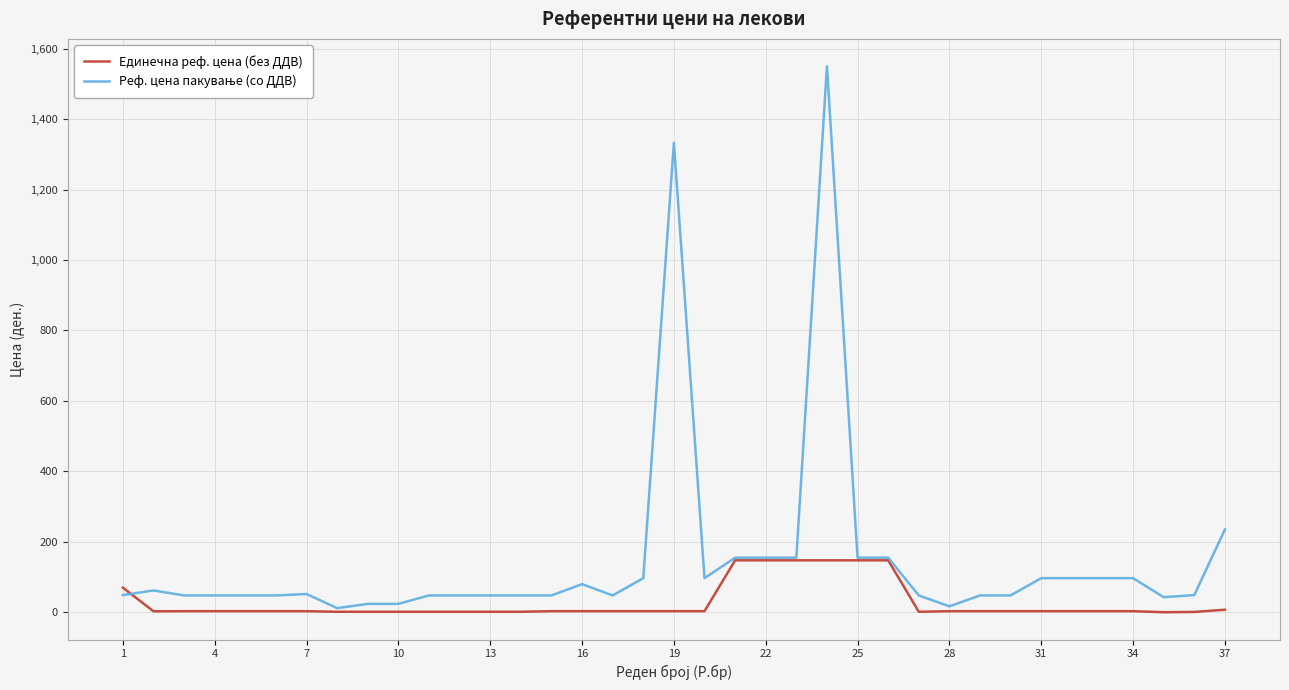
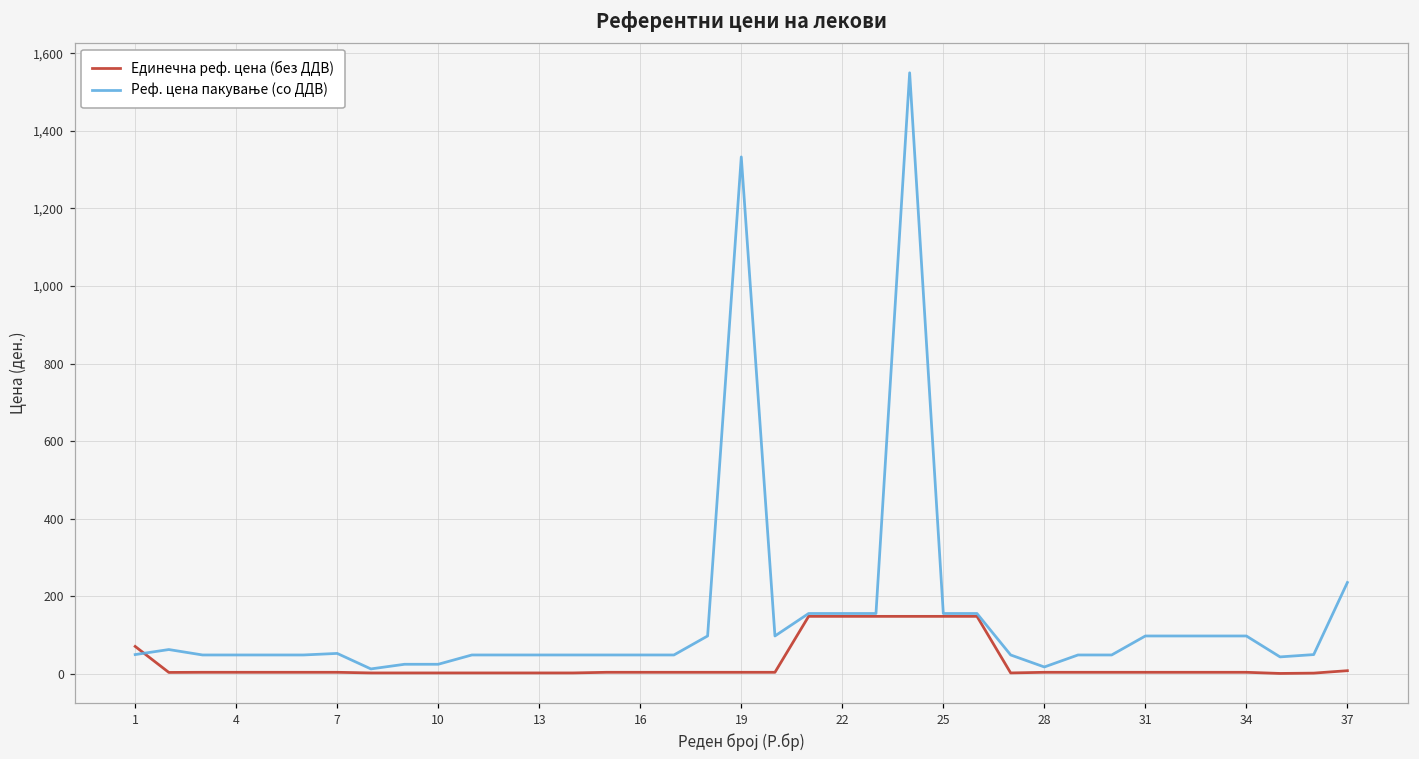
Реф. цена пакување (со ДДВ), 16: 80 -> 50
